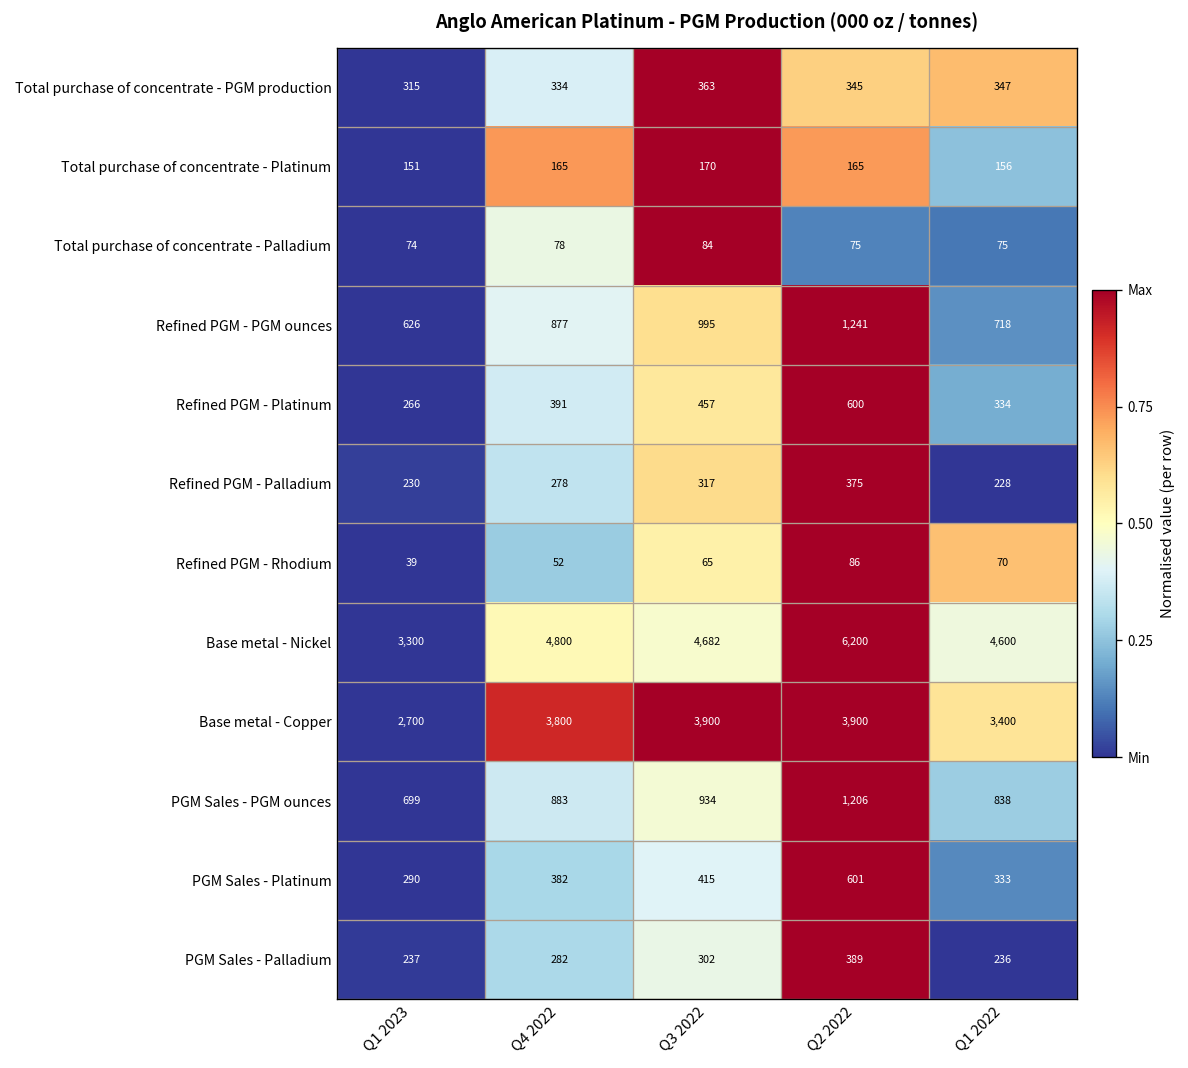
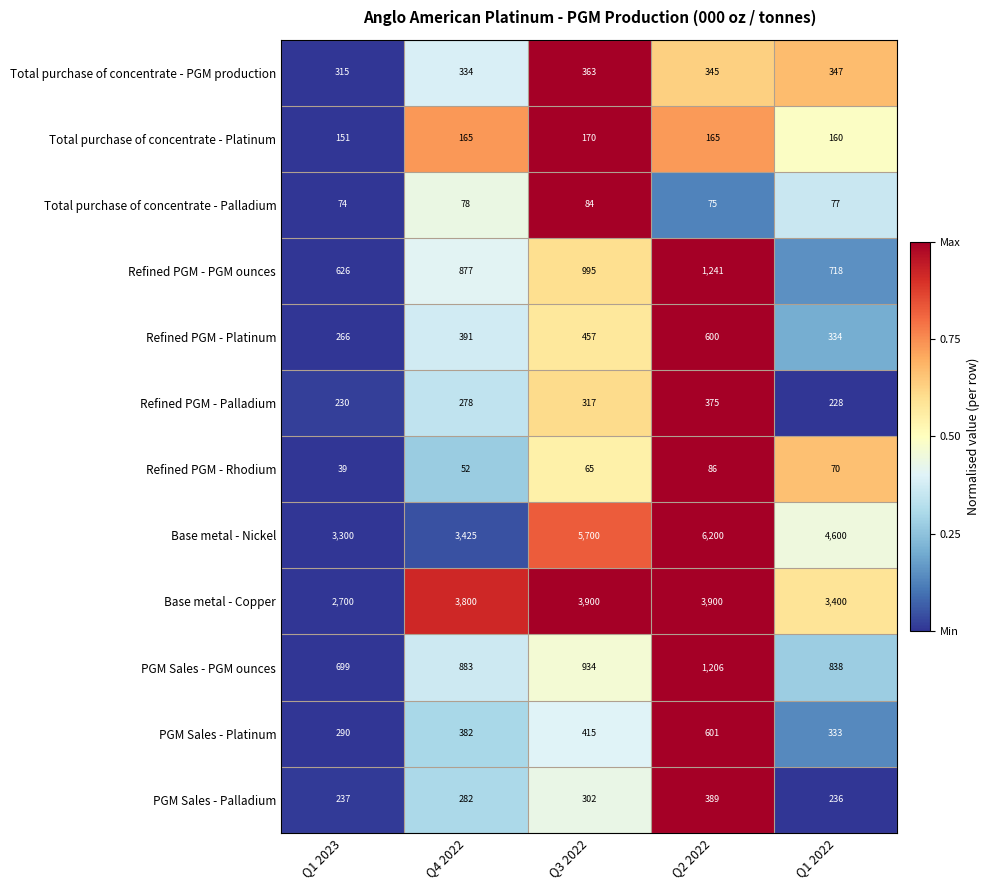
Total purchase of concentrate - Platinum, Q1 2022: 156 -> 160
Total purchase of concentrate - Palladium, Q1 2022: 75 -> 77
Base metal - Nickel, Q4 2022: 4,800 -> 3,425
Base metal - Nickel, Q3 2022: 4,682 -> 5,700
